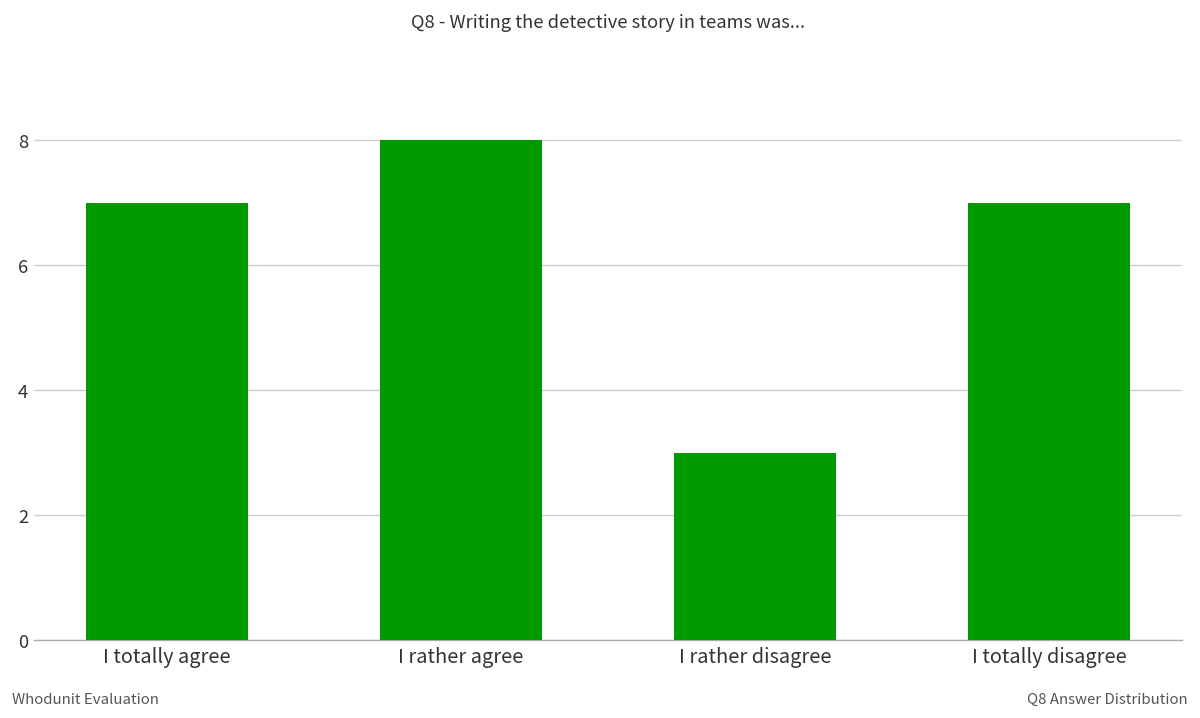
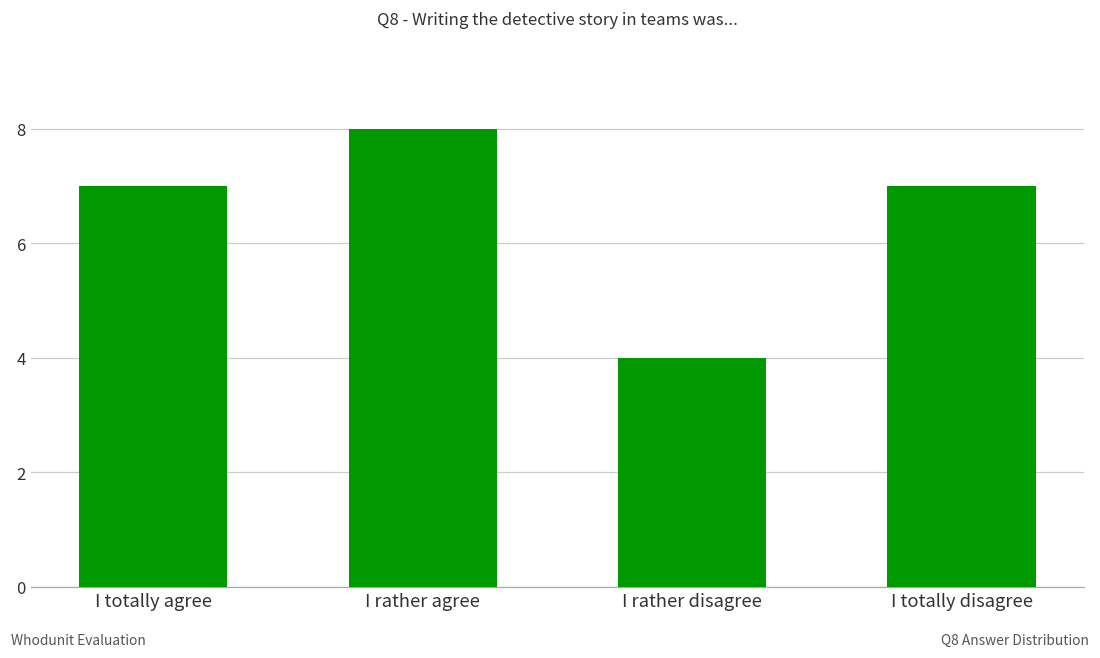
I rather disagree: 3 -> 4
